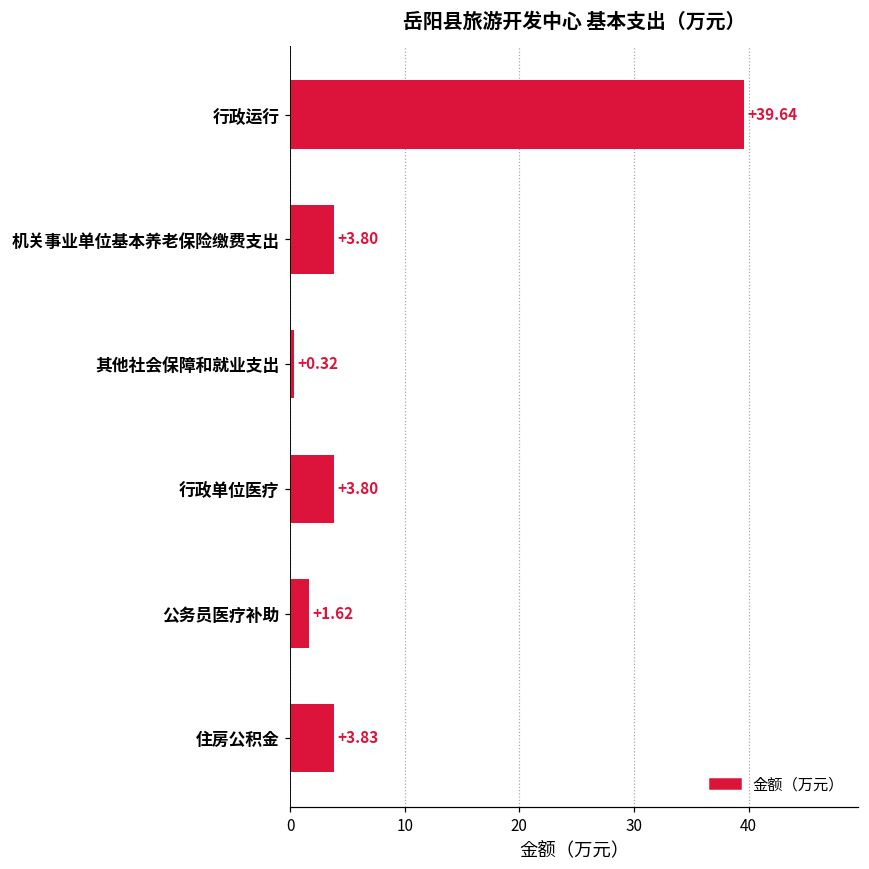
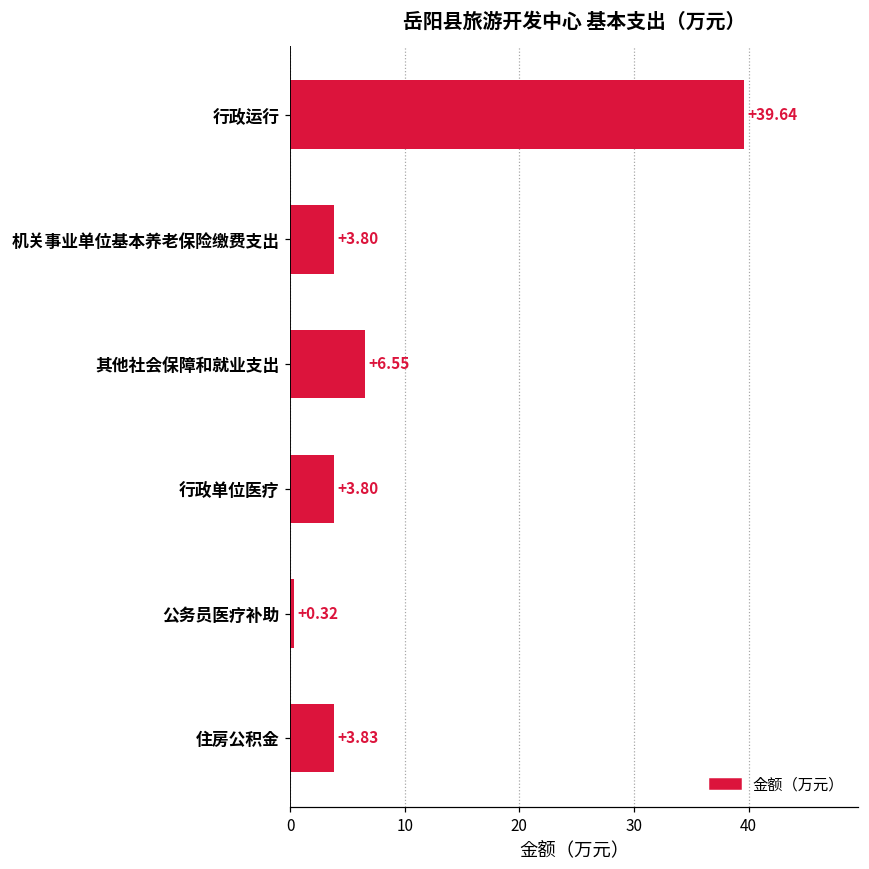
其他社会保障和就业支出: +0.32 -> +6.55
公务员医疗补助: +1.62 -> +0.32
